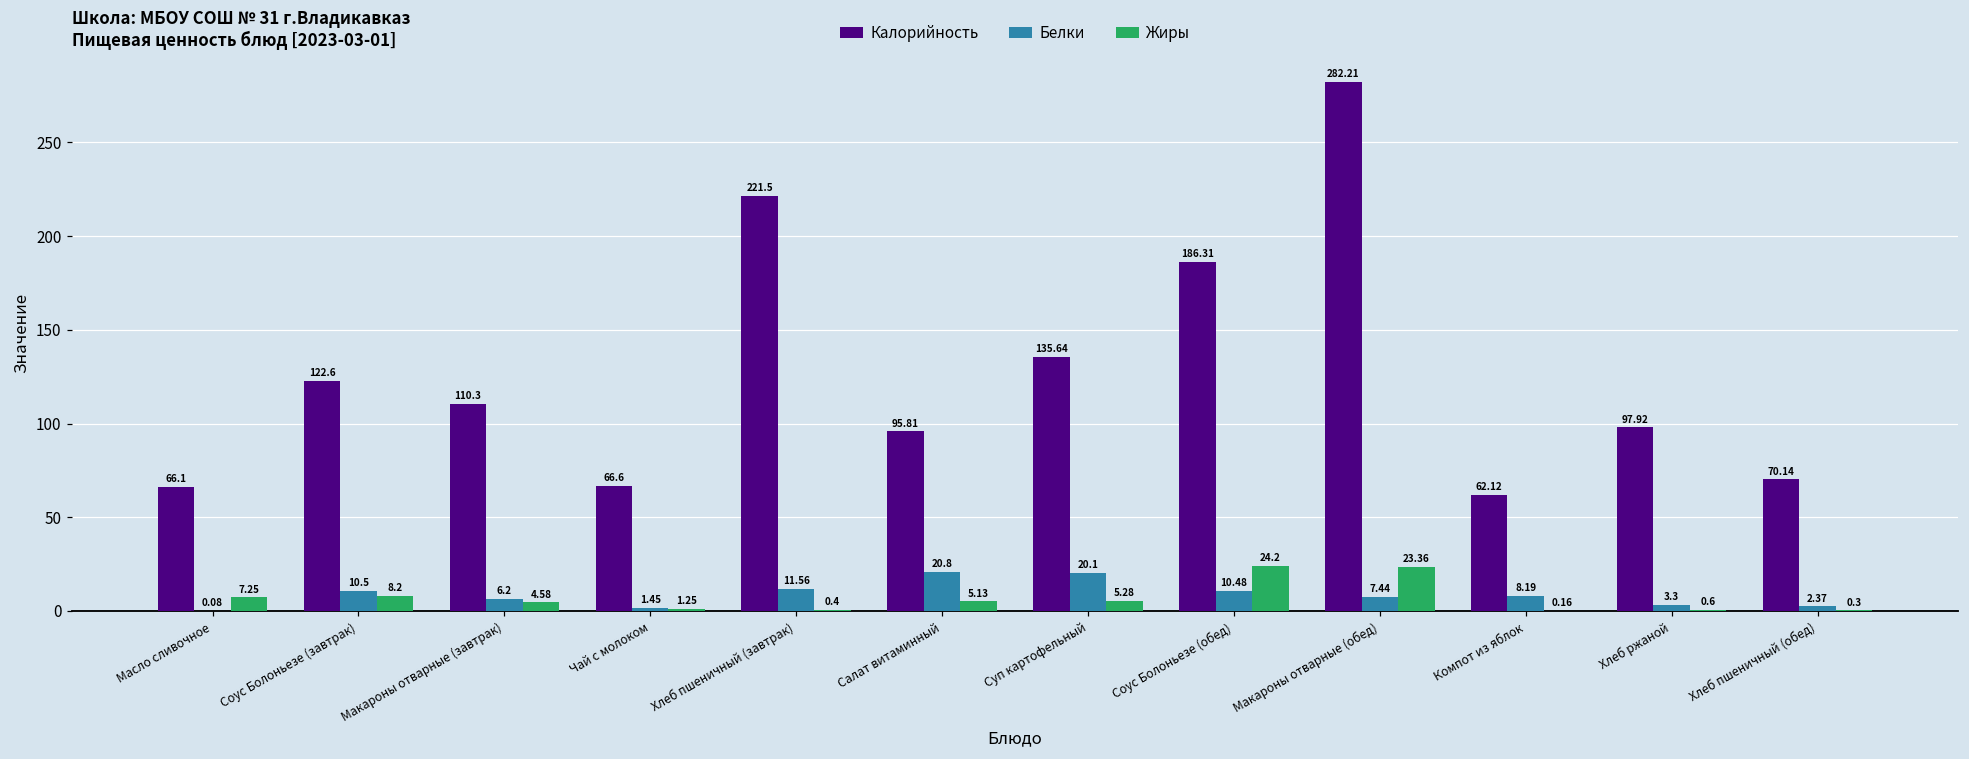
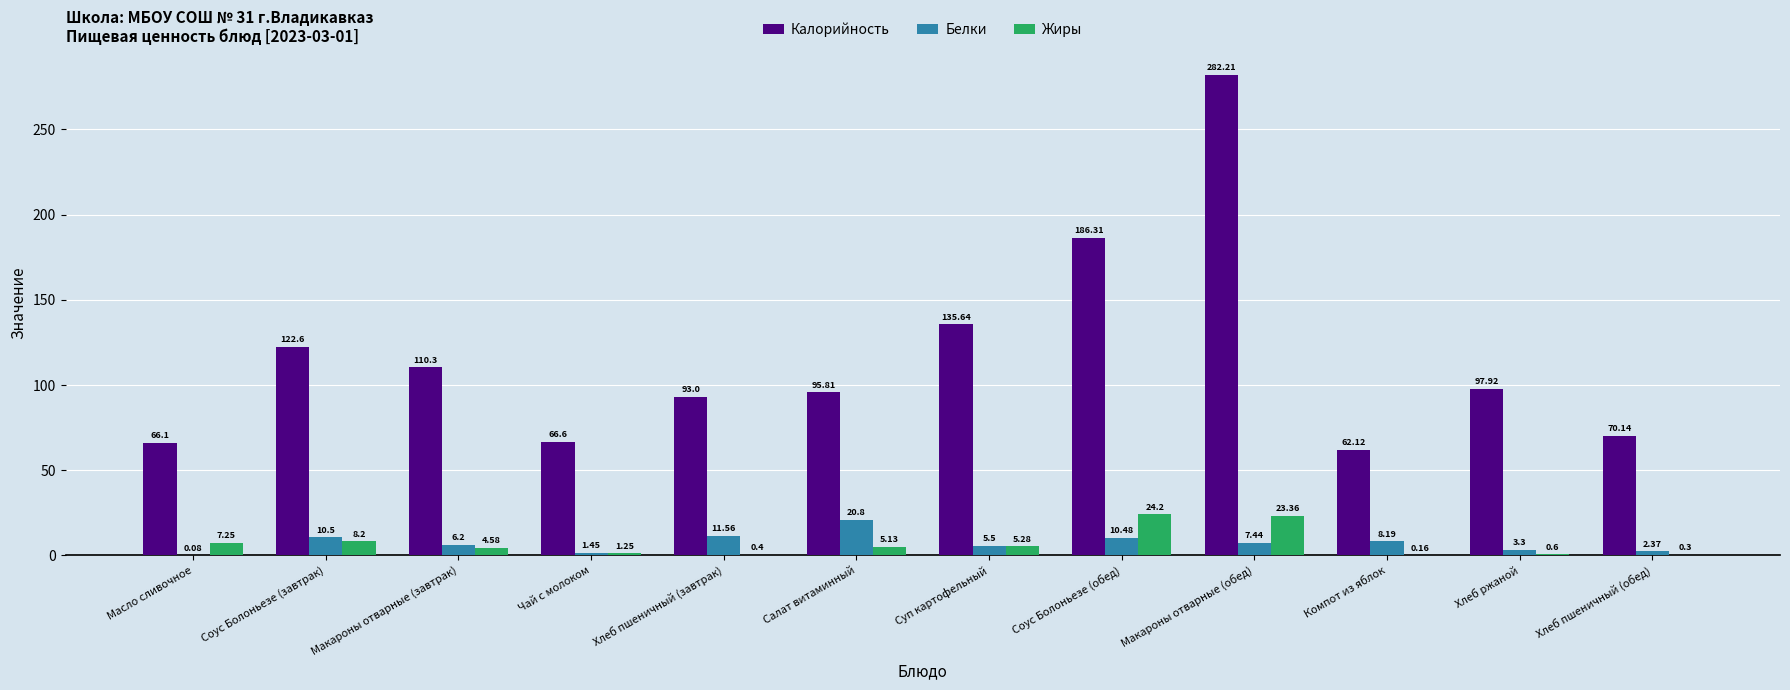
Калорийность, Хлеб пшеничный (завтрак): 221.5 -> 93.0
Белки, Суп картофельный: 20.1 -> 5.5
